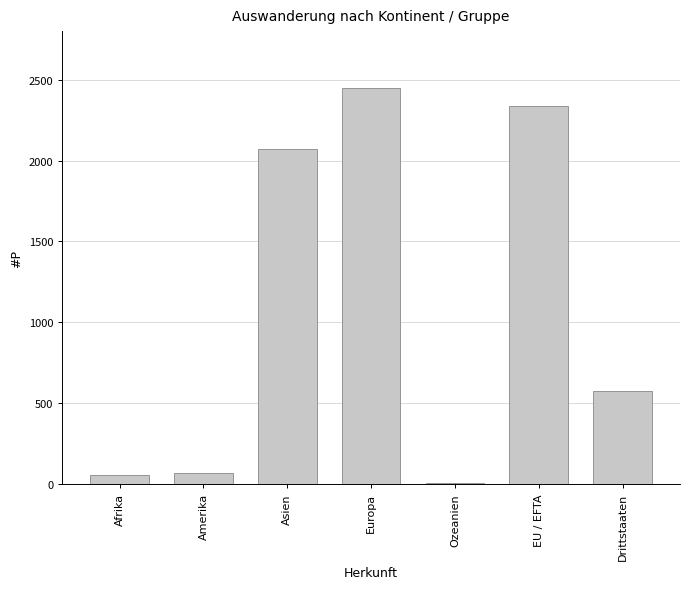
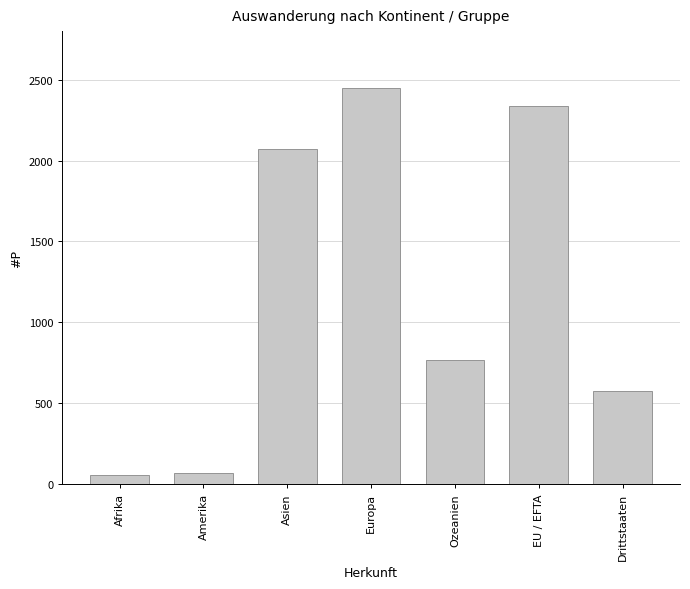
Ozeanien: 10 -> 770
